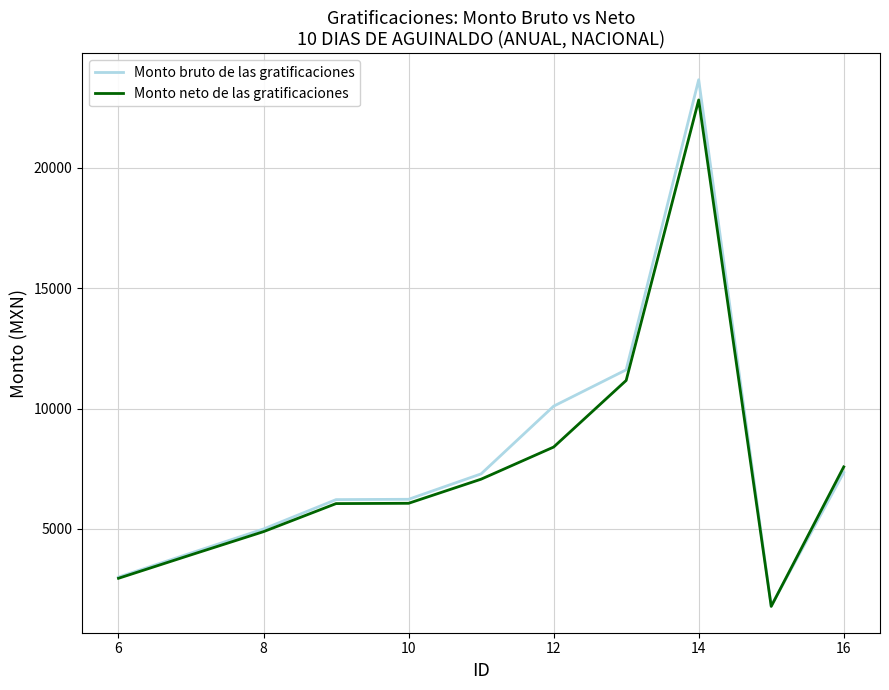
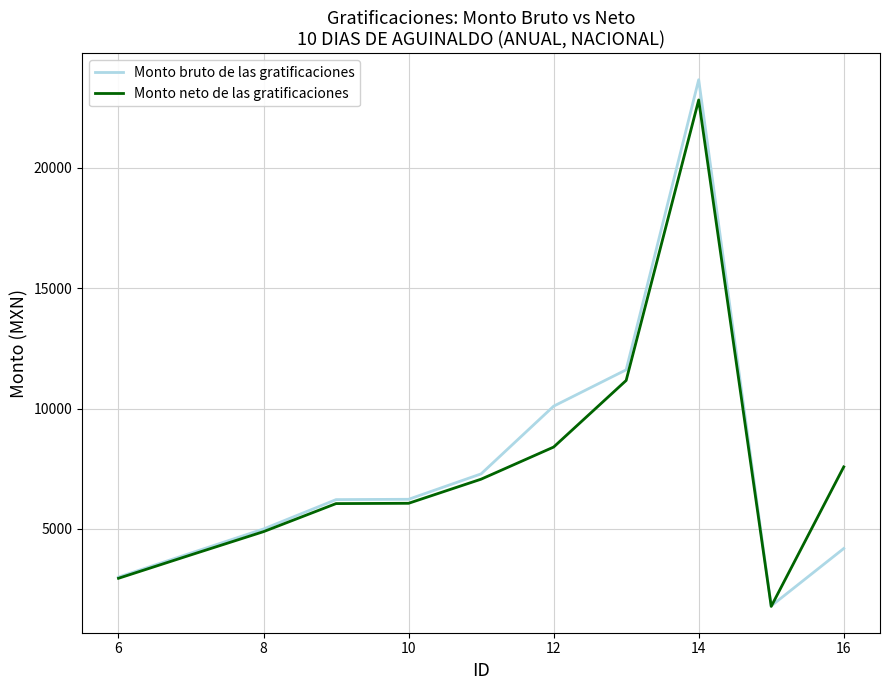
Monto bruto de las gratificaciones, 16: 7300 -> 4200
